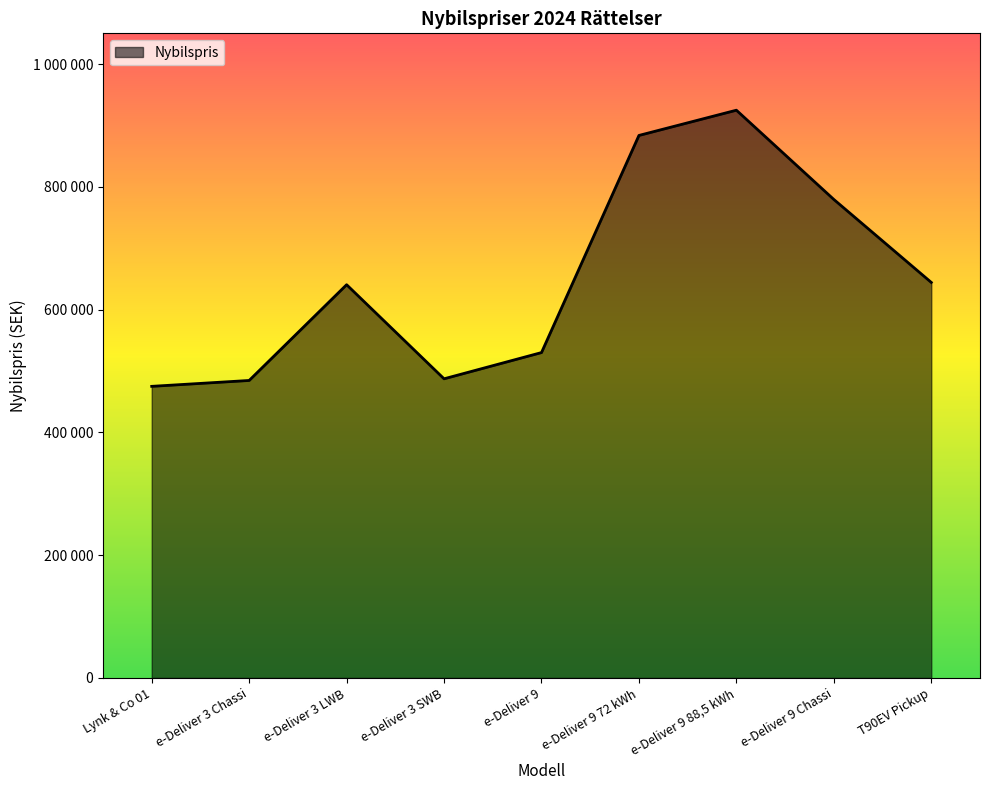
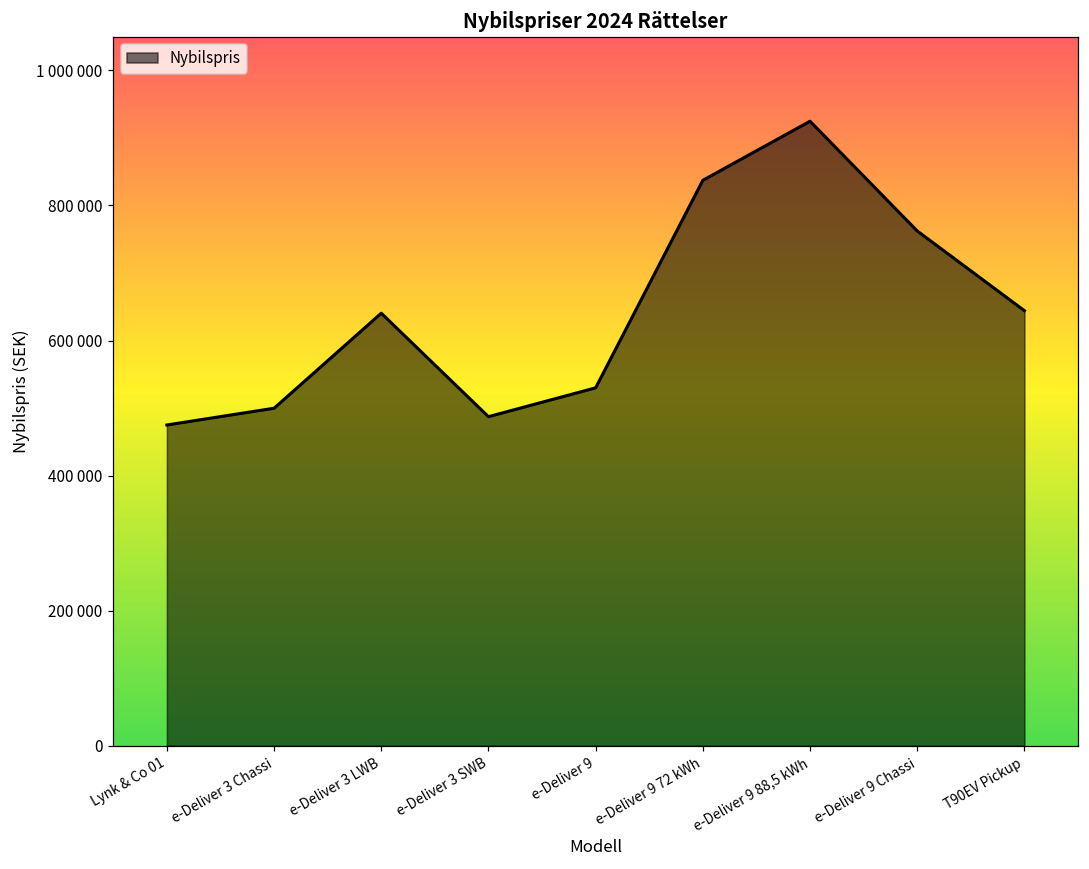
e-Deliver 3 Chassi: 480000 -> 500000
e-Deliver 9 72 kWh: 880000 -> 840000
e-Deliver 9 Chassi: 780000 -> 760000
